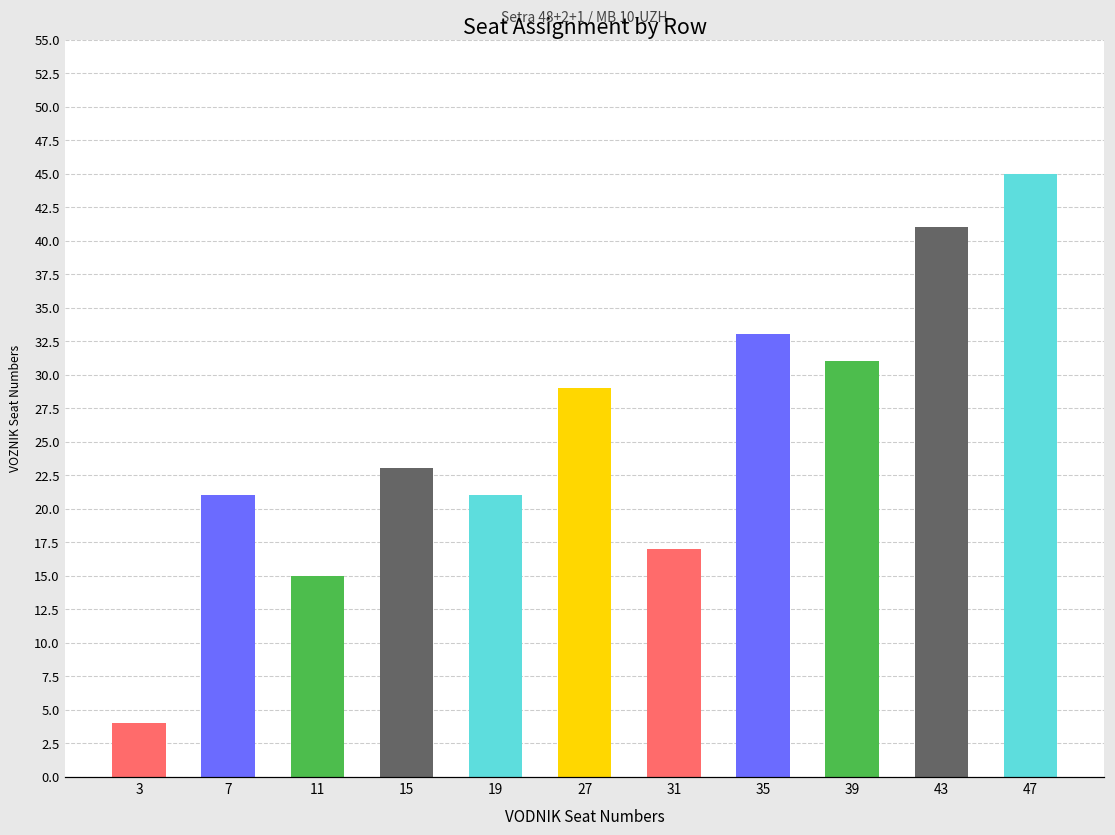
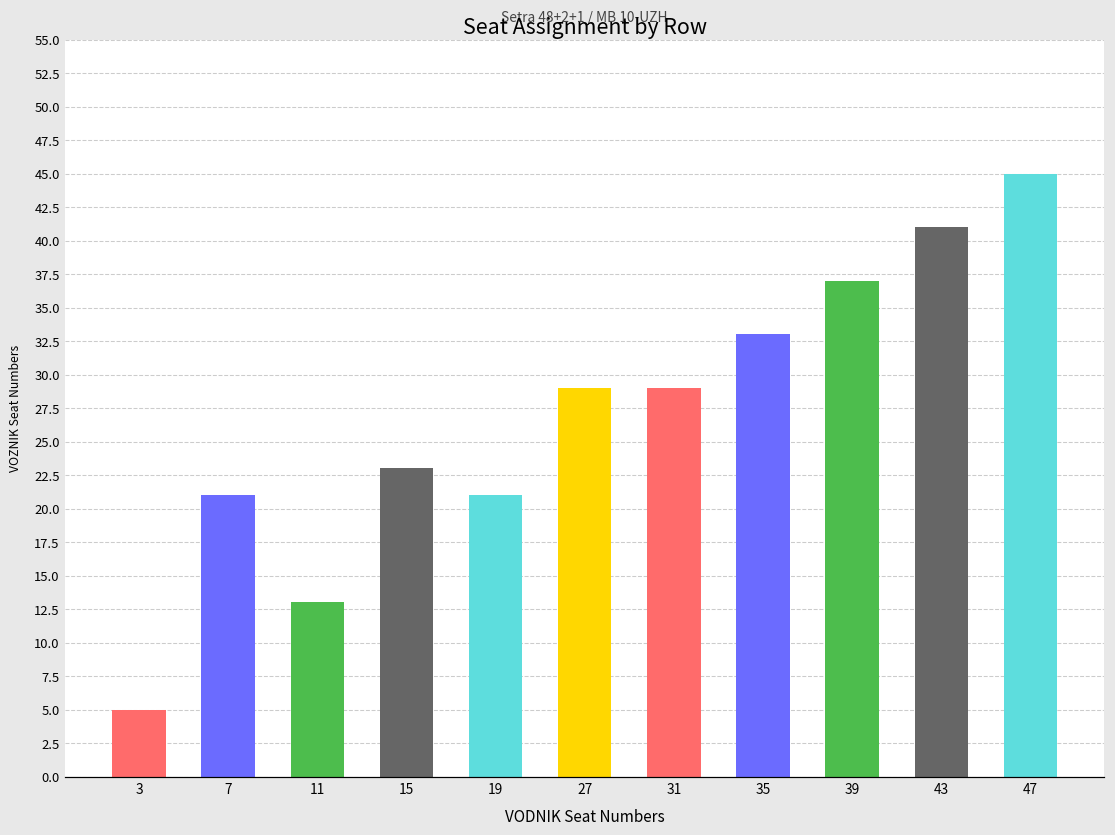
3: 4 -> 5
11: 15 -> 13
31: 17 -> 29
39: 31 -> 37
